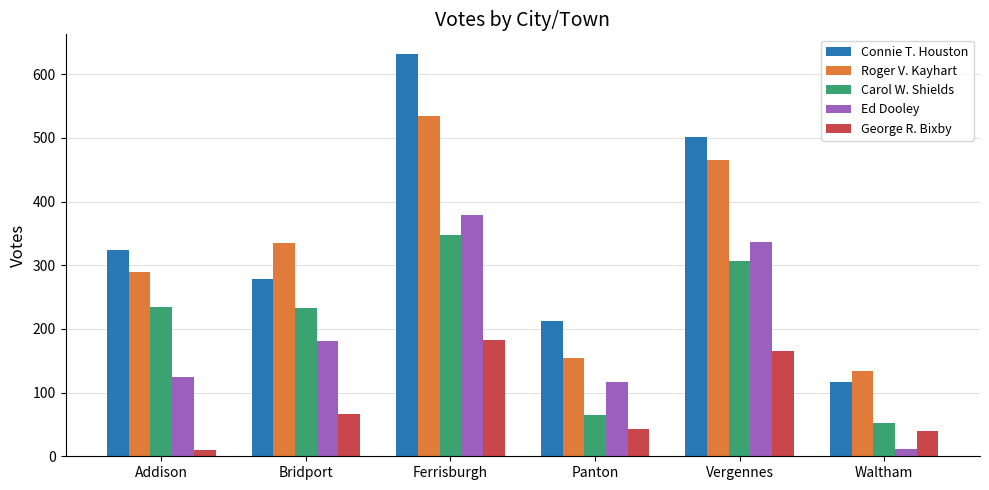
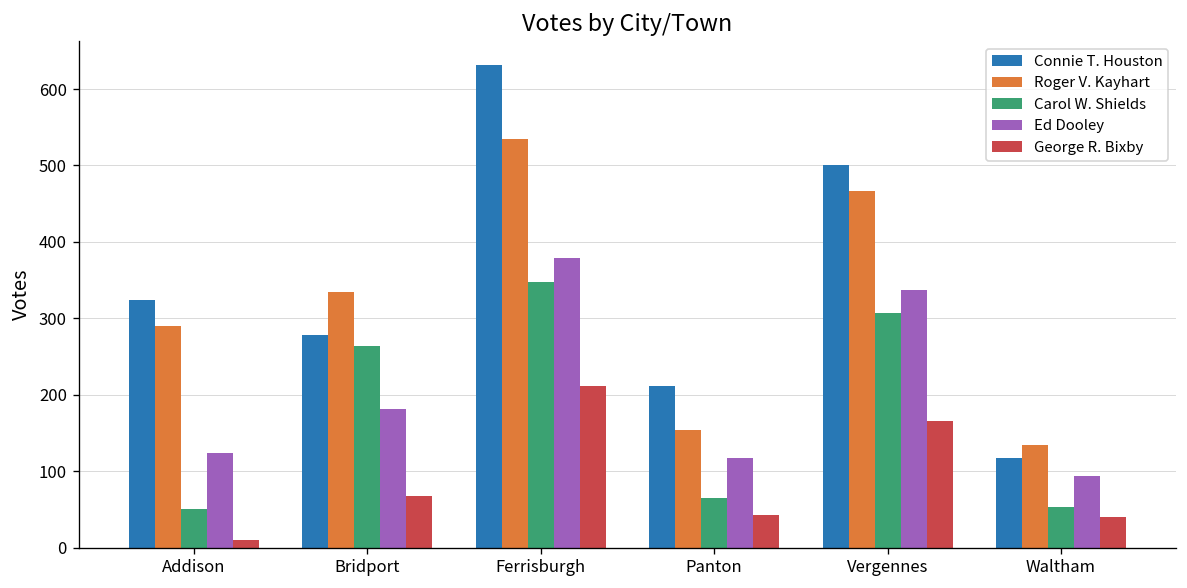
Carol W. Shields, Addison: 230 -> 50
Carol W. Shields, Bridport: 230 -> 260
George R. Bixby, Ferrisburgh: 180 -> 210
Ed Dooley, Waltham: 10 -> 90
